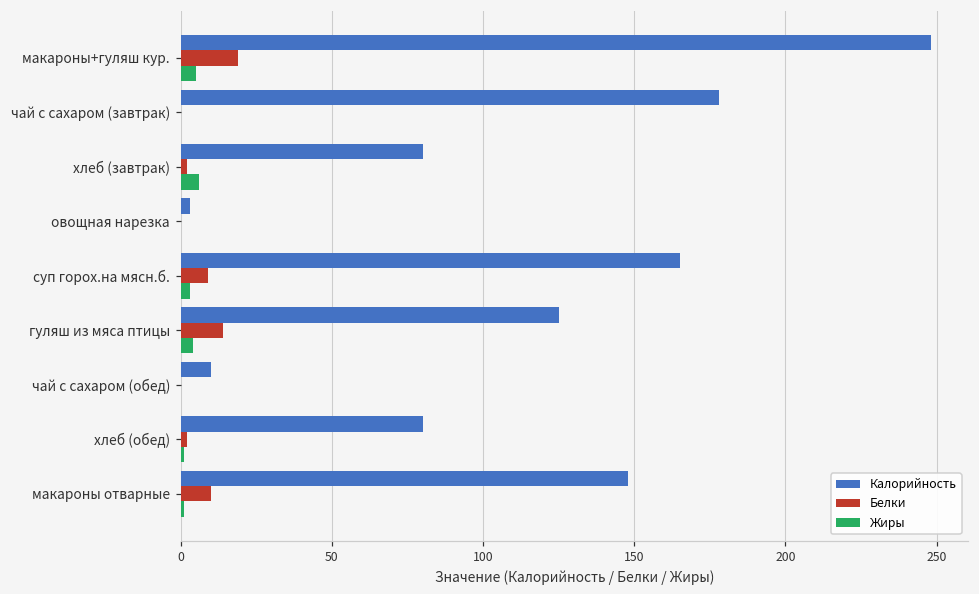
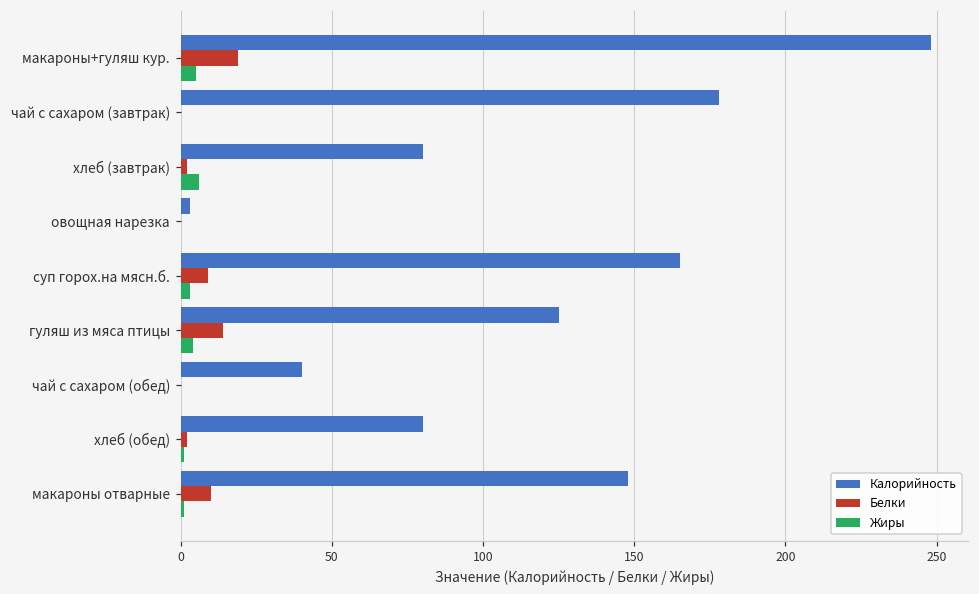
Калорийность, чай с сахаром (обед): 10 -> 40
